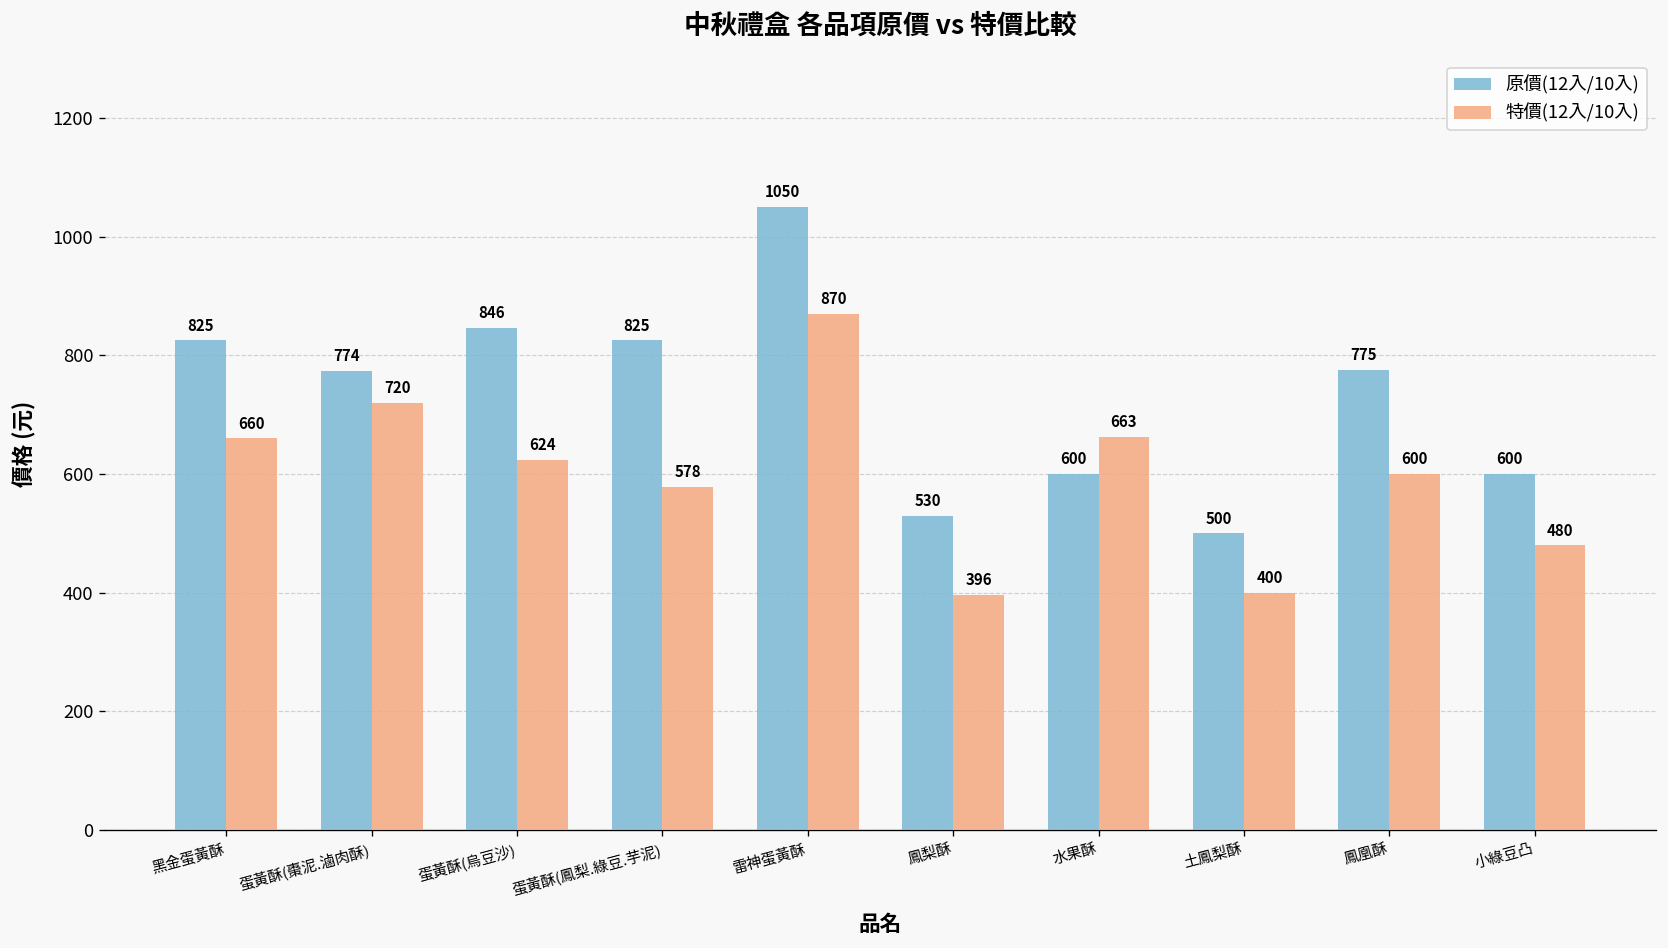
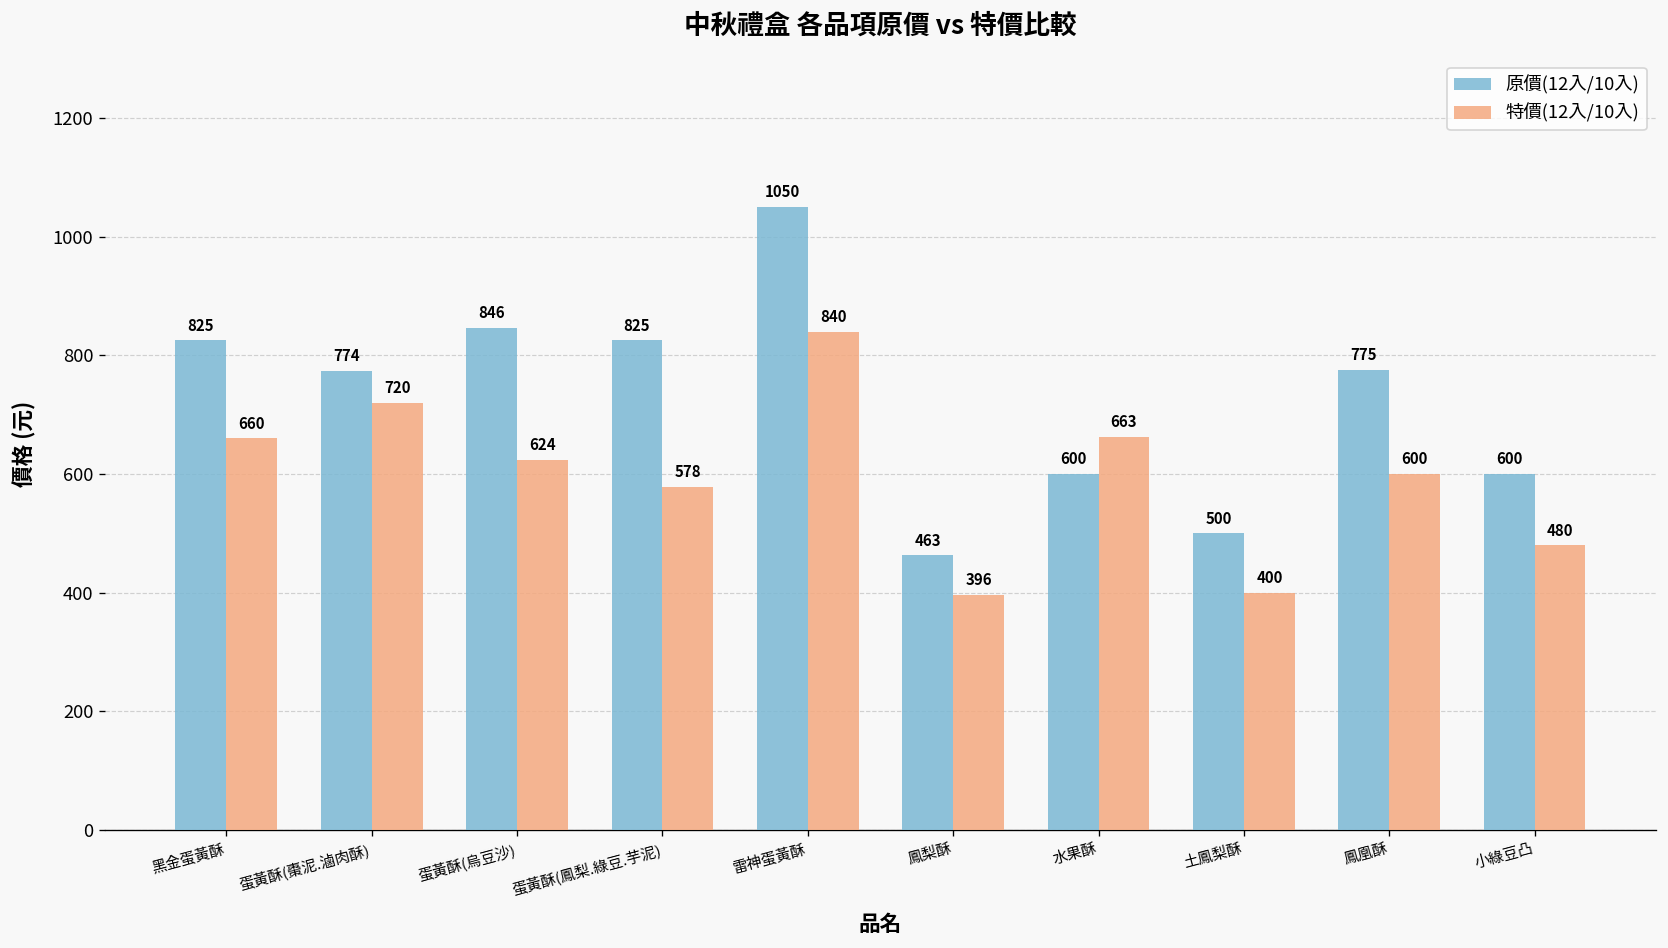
特價(12入/10入), 雷神蛋黃酥: 870 -> 840
原價(12入/10入), 鳳梨酥: 530 -> 463
